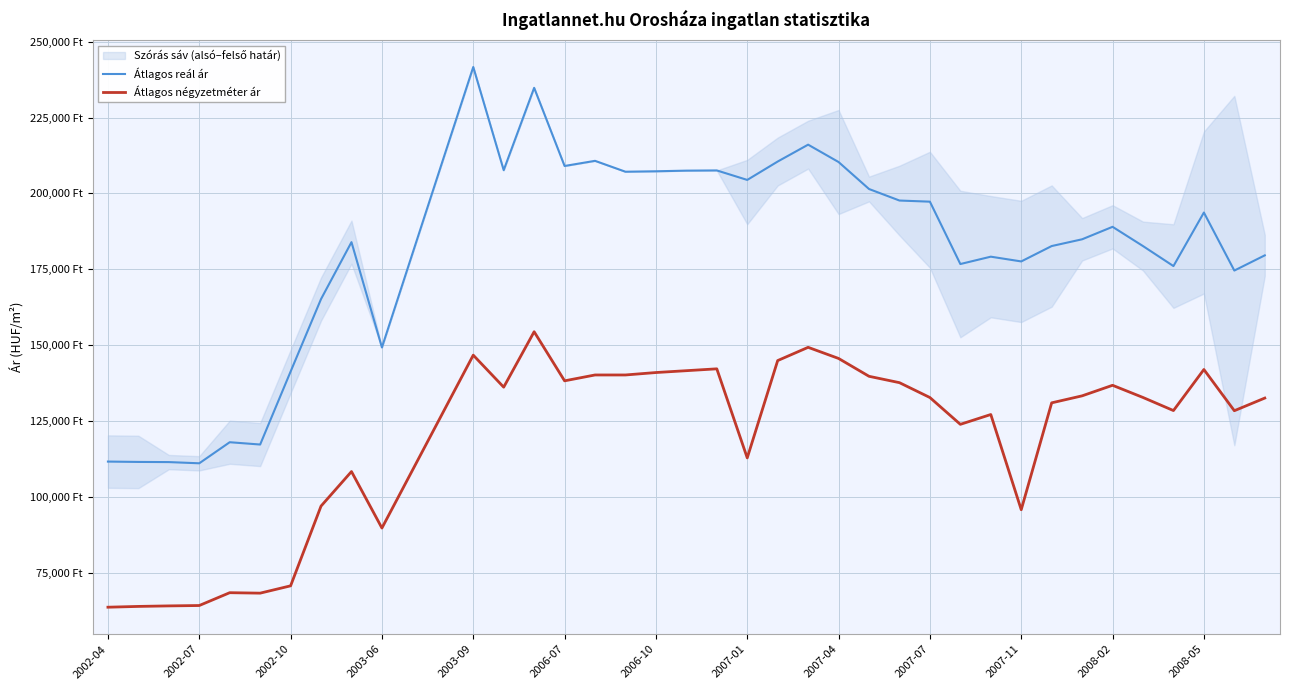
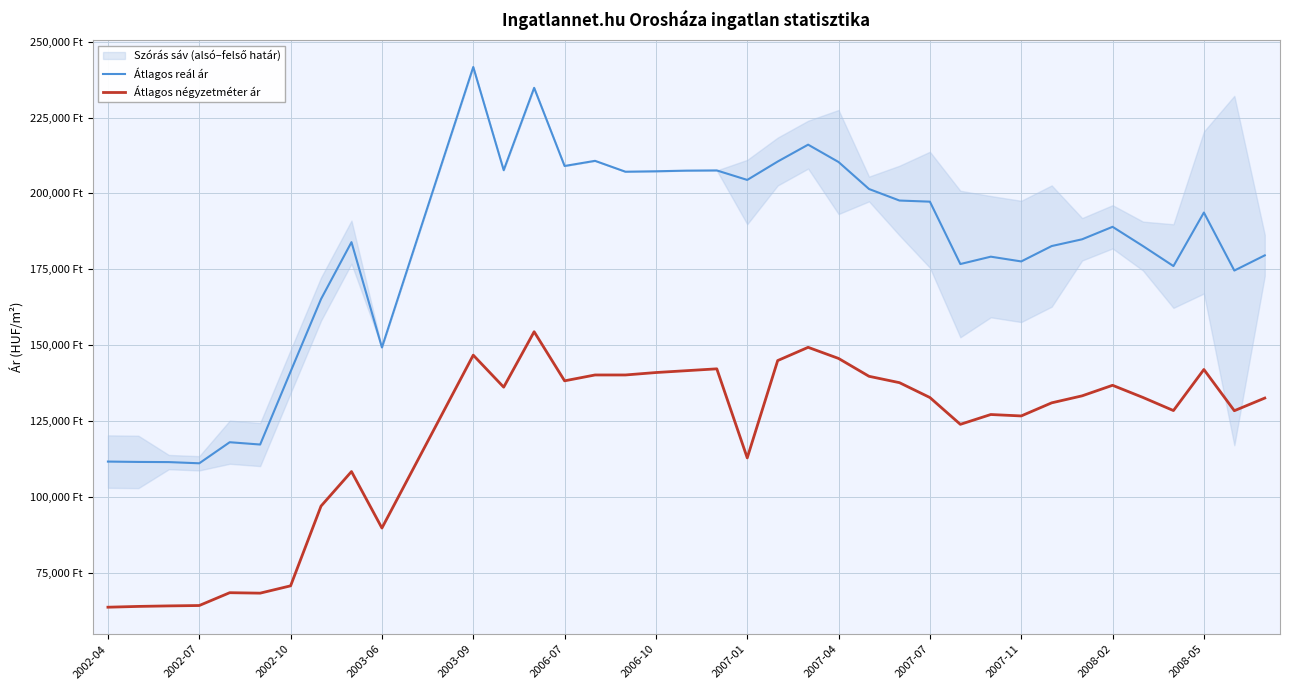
Átlagos négyzetméter ár, 2007-11: 96,000 Ft -> 127,000 Ft
